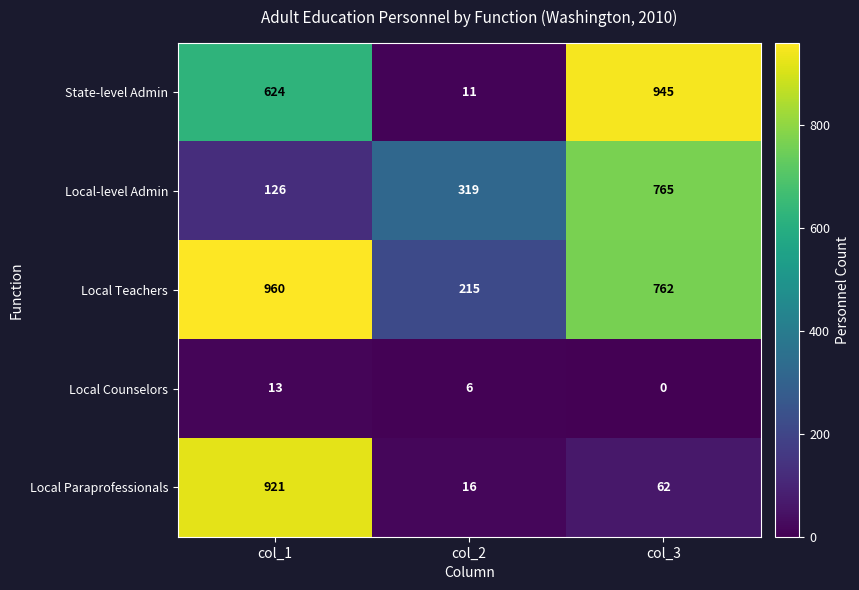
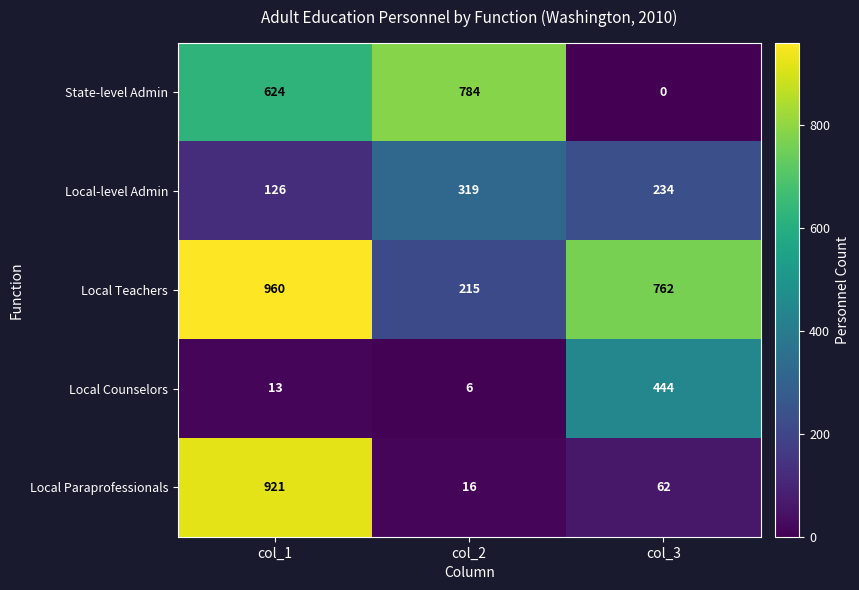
State-level Admin, col_2: 11 -> 784
State-level Admin, col_3: 945 -> 0
Local-level Admin, col_3: 765 -> 234
Local Counselors, col_3: 0 -> 444
